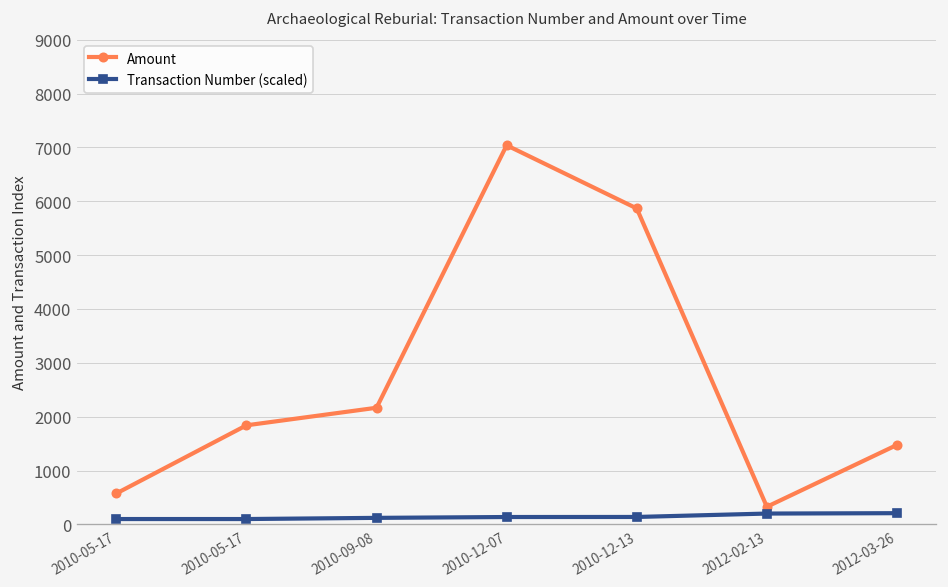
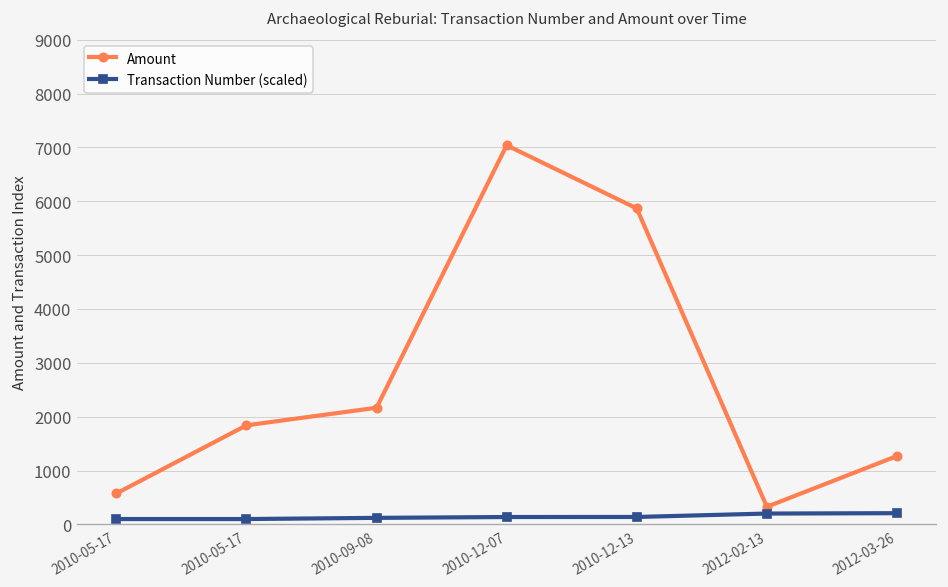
Amount, 2012-03-26: 1500 -> 1300
